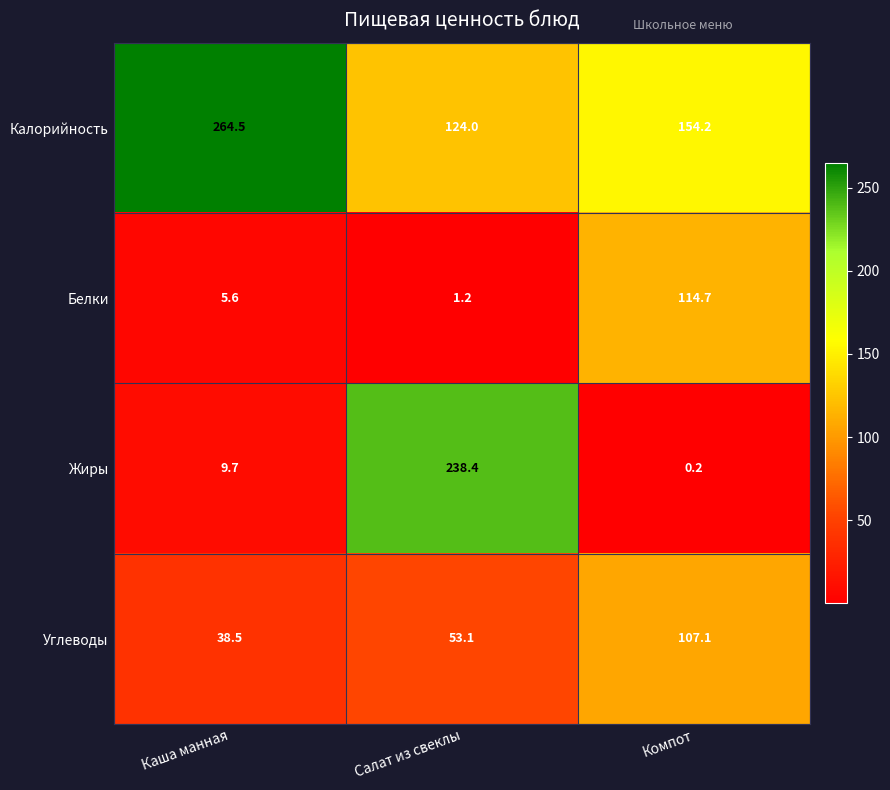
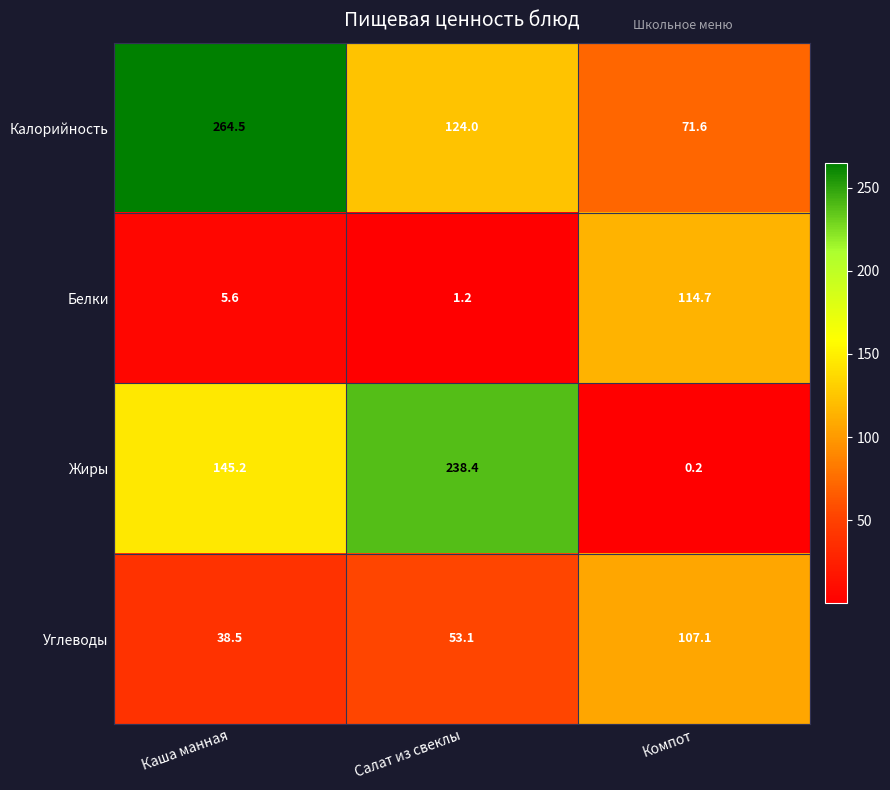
Калорийность, Компот: 154.2 -> 71.6
Жиры, Каша манная: 9.7 -> 145.2
